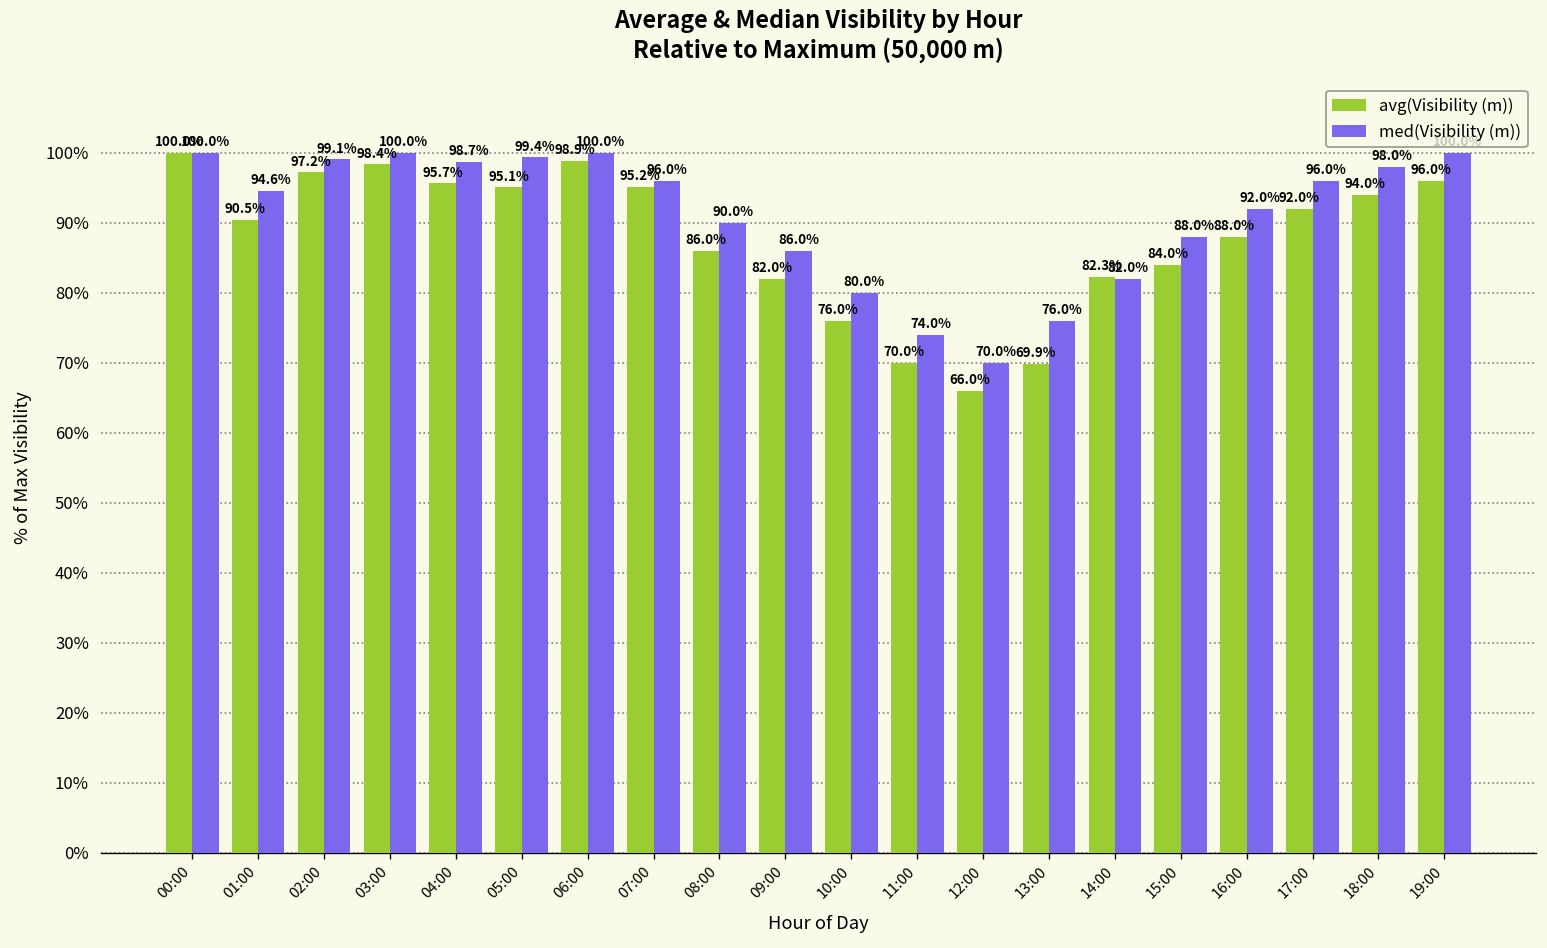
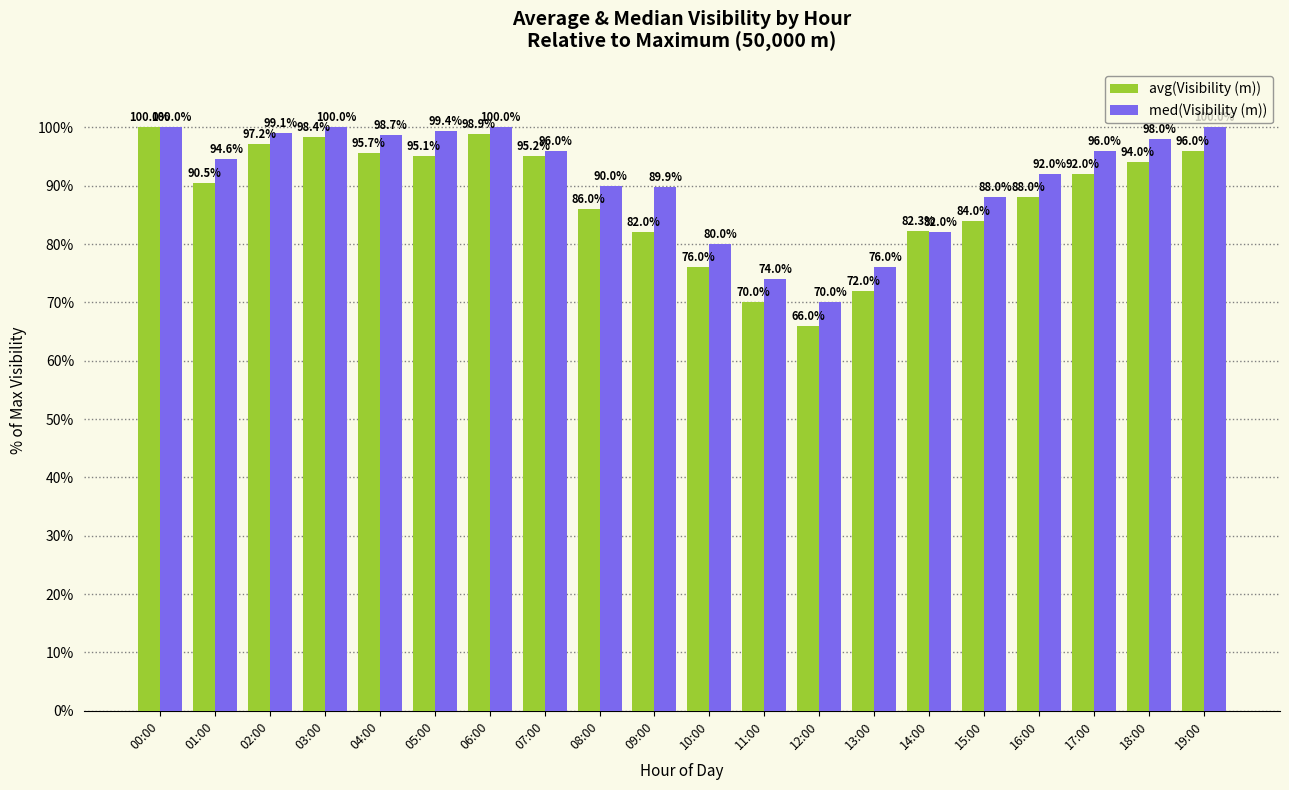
med(Visibility (m)), 09:00: 86.0% -> 89.9%
avg(Visibility (m)), 13:00: 69.9% -> 72.0%
